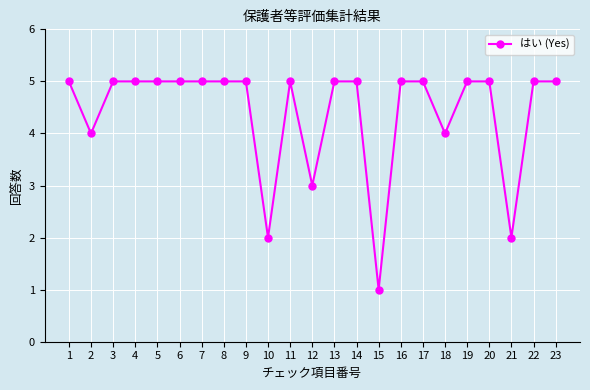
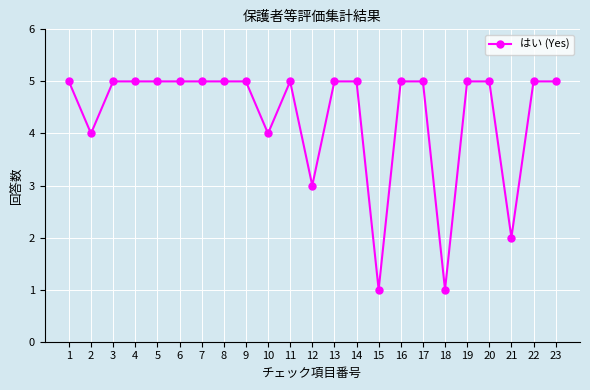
10: 2 -> 4
18: 4 -> 1
